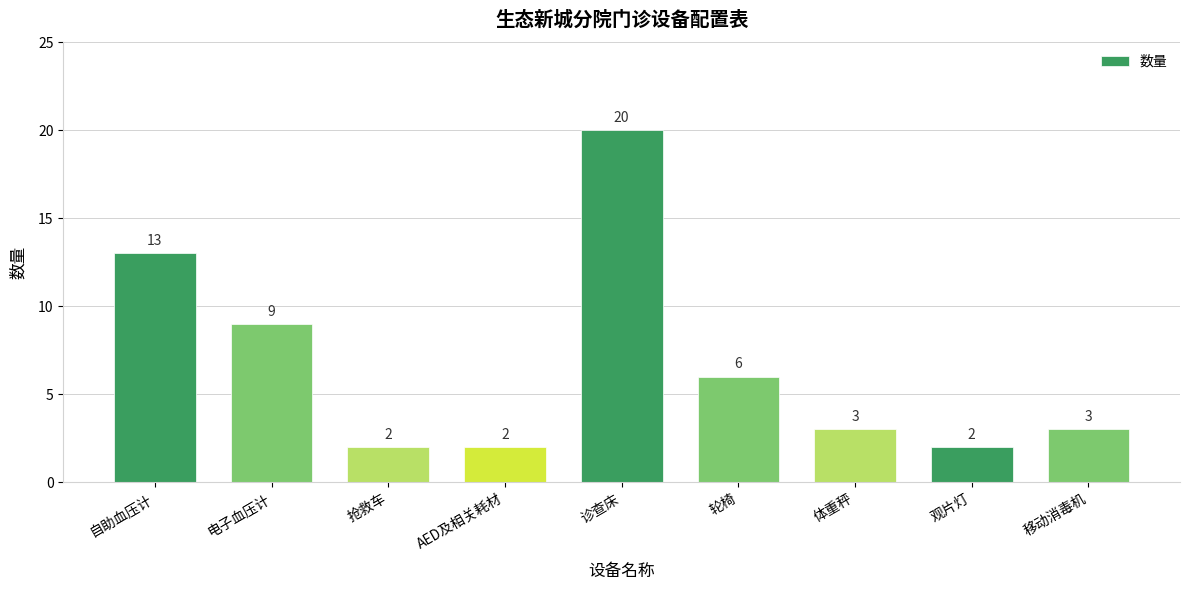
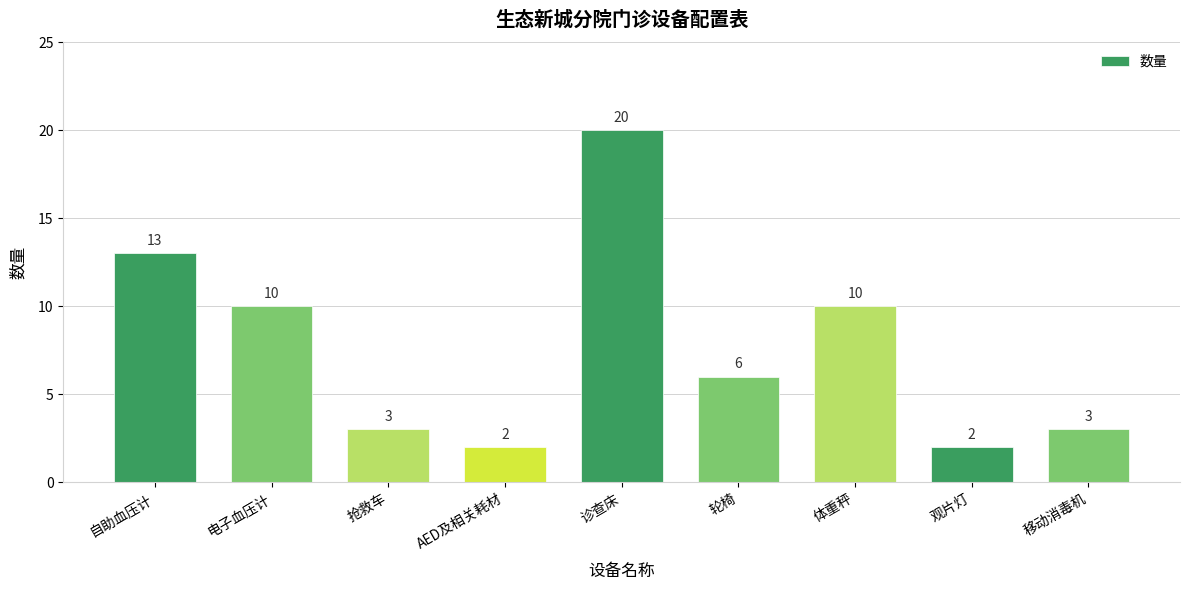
电子血压计: 9 -> 10
抢救车: 2 -> 3
体重秤: 3 -> 10
